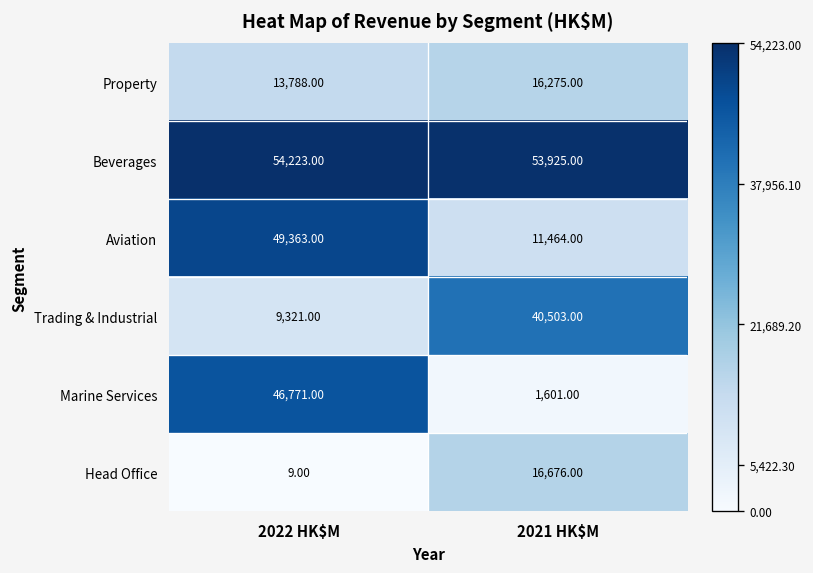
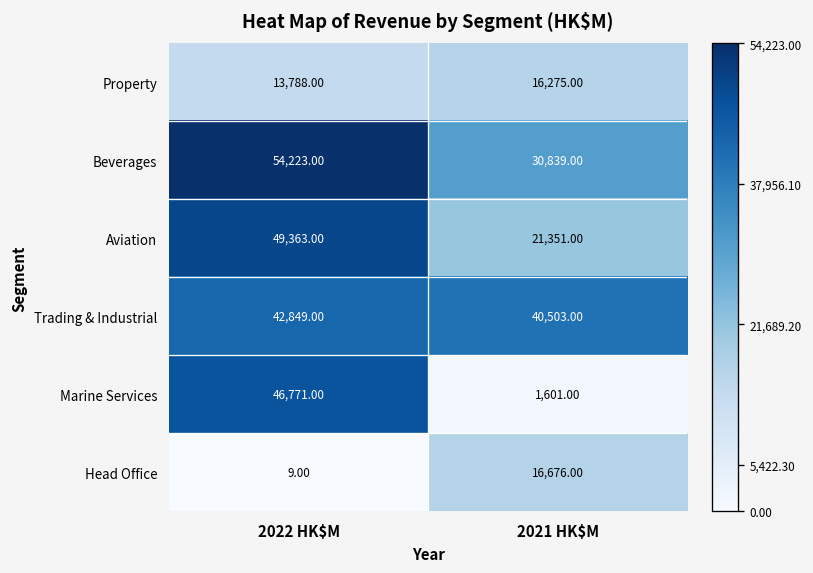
Beverages, 2021 HK$M: 53,925.00 -> 30,839.00
Aviation, 2021 HK$M: 11,464.00 -> 21,351.00
Trading & Industrial, 2022 HK$M: 9,321.00 -> 42,849.00
